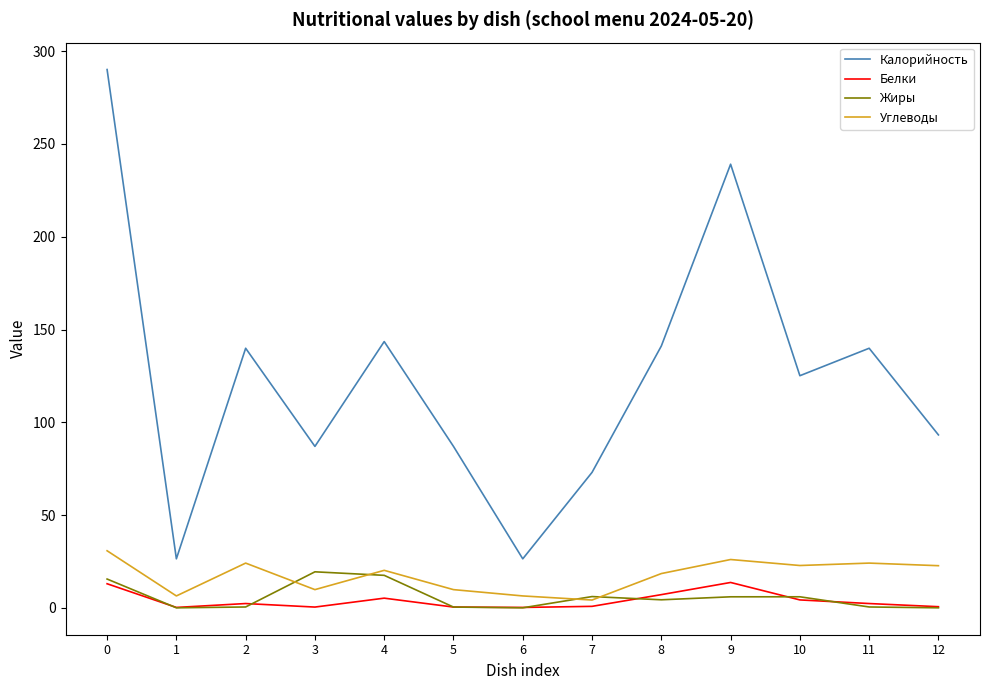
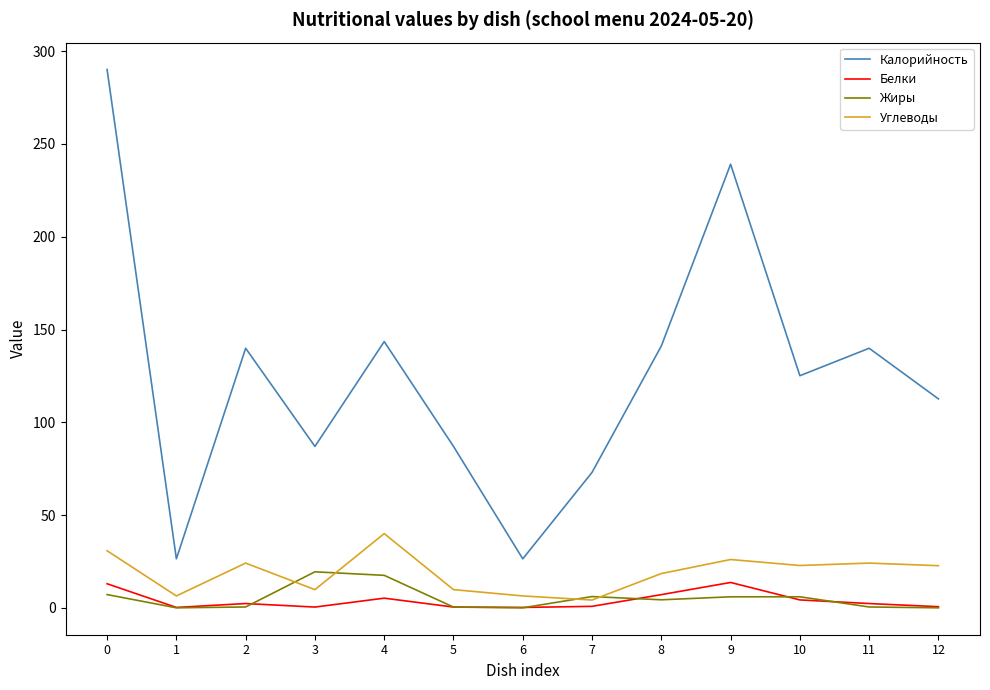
Жиры, 0: 16 -> 7
Углеводы, 4: 20 -> 40
Калорийность, 12: 93 -> 113
